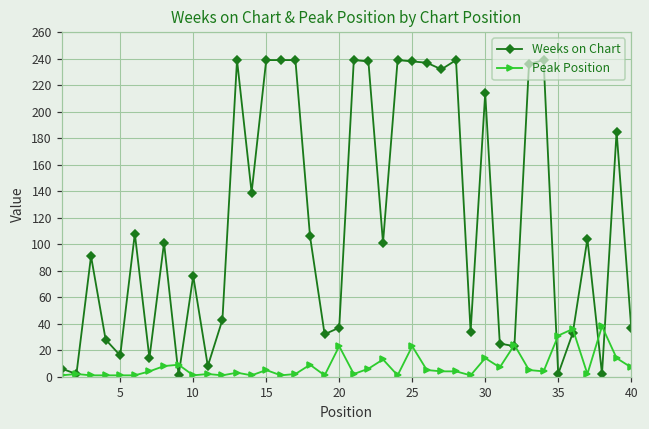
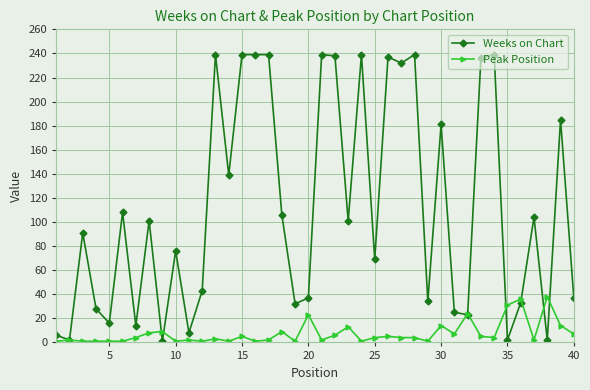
Weeks on Chart, 25: 238 -> 69
Peak Position, 25: 23 -> 4
Weeks on Chart, 30: 214 -> 181
